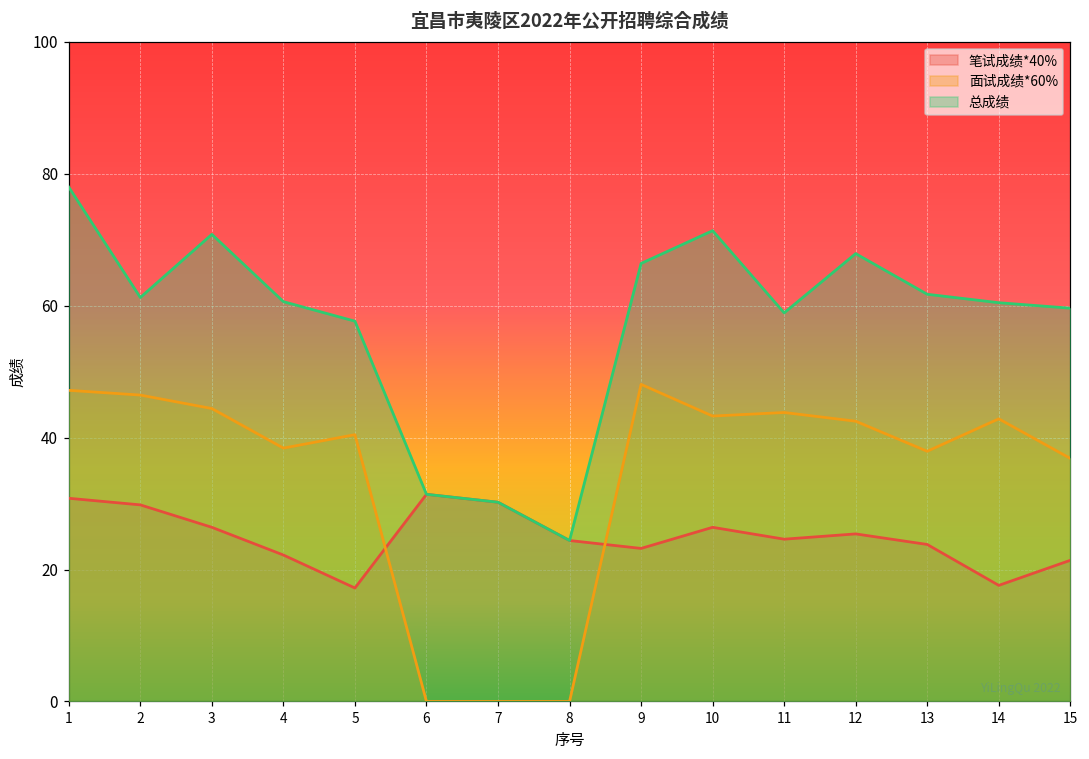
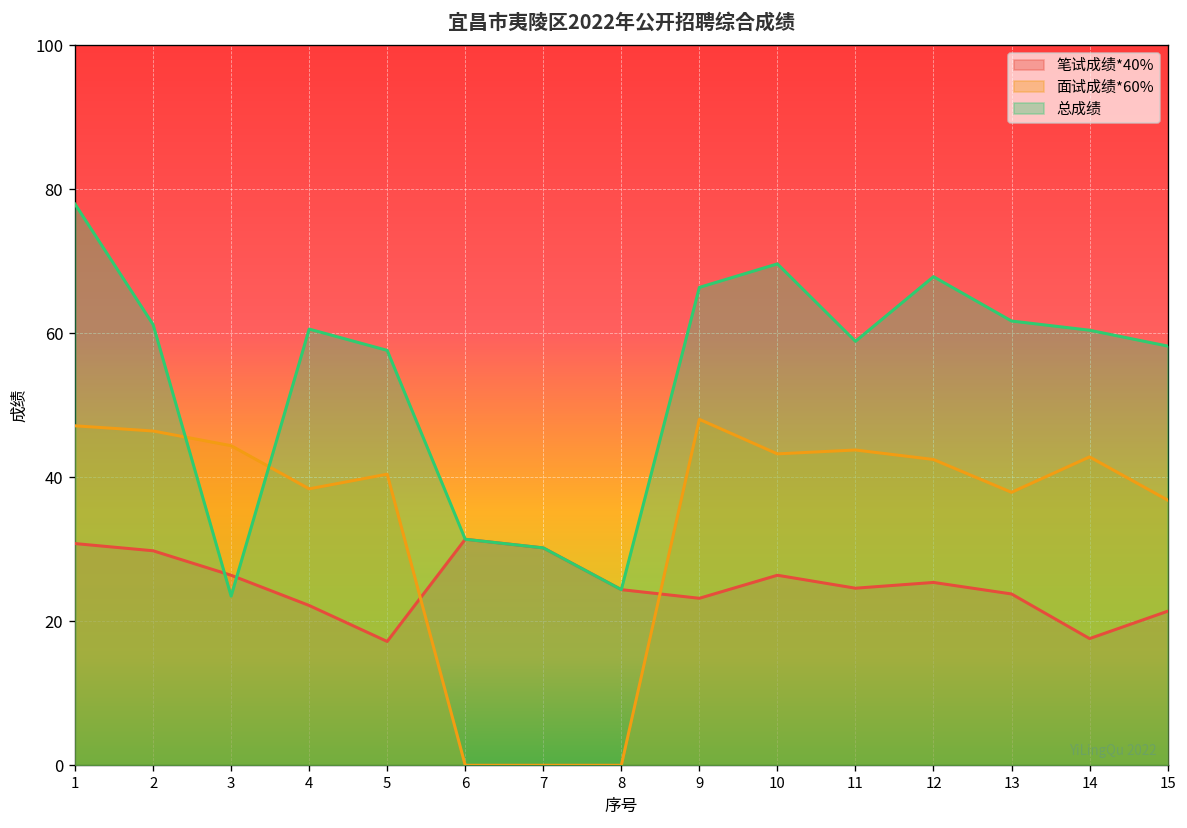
总成绩, 3: 71 -> 24
总成绩, 10: 71 -> 70
总成绩, 15: 60 -> 58
